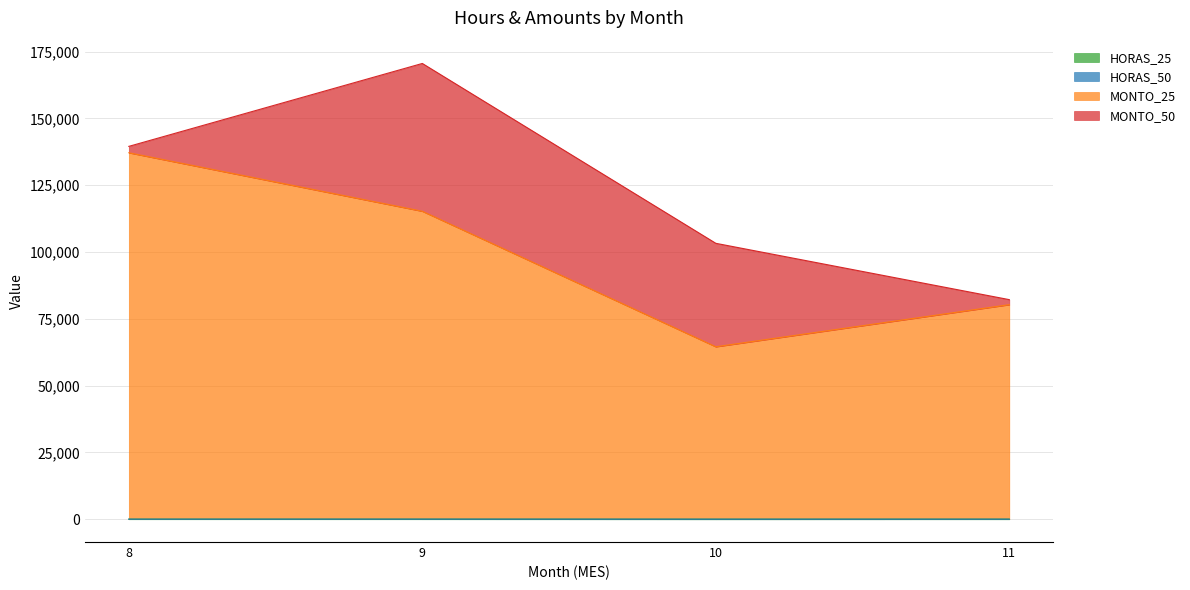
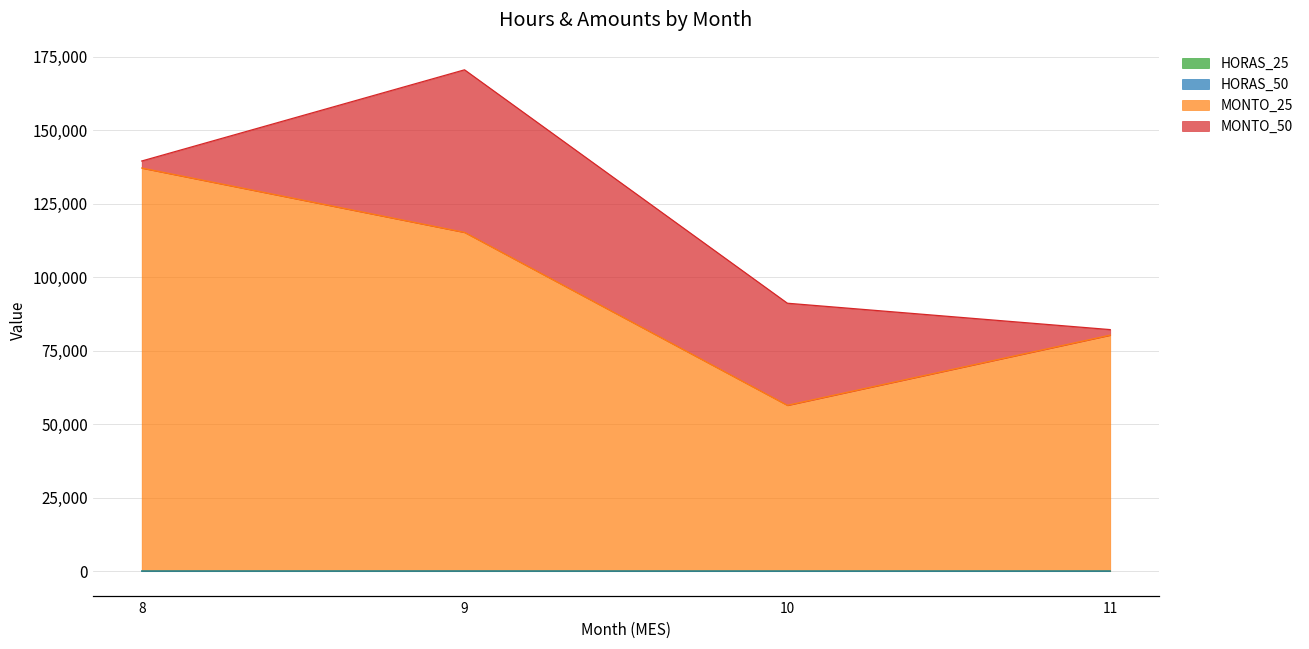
MONTO_25, 10: 65,000 -> 56,000
MONTO_50, 10: 39,000 -> 35,000
